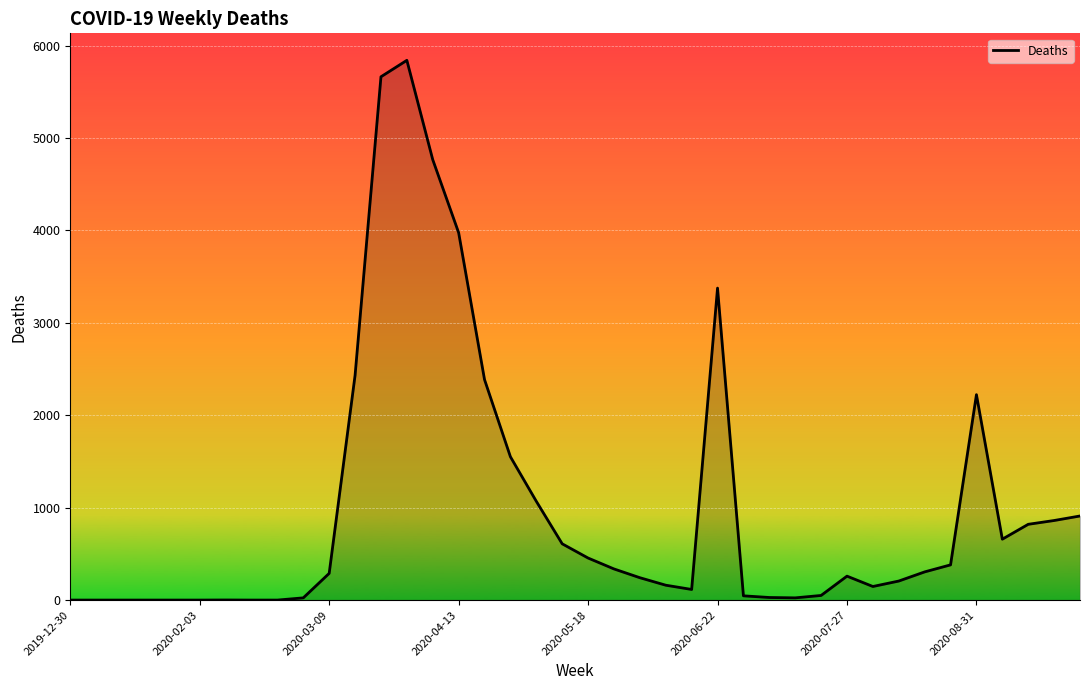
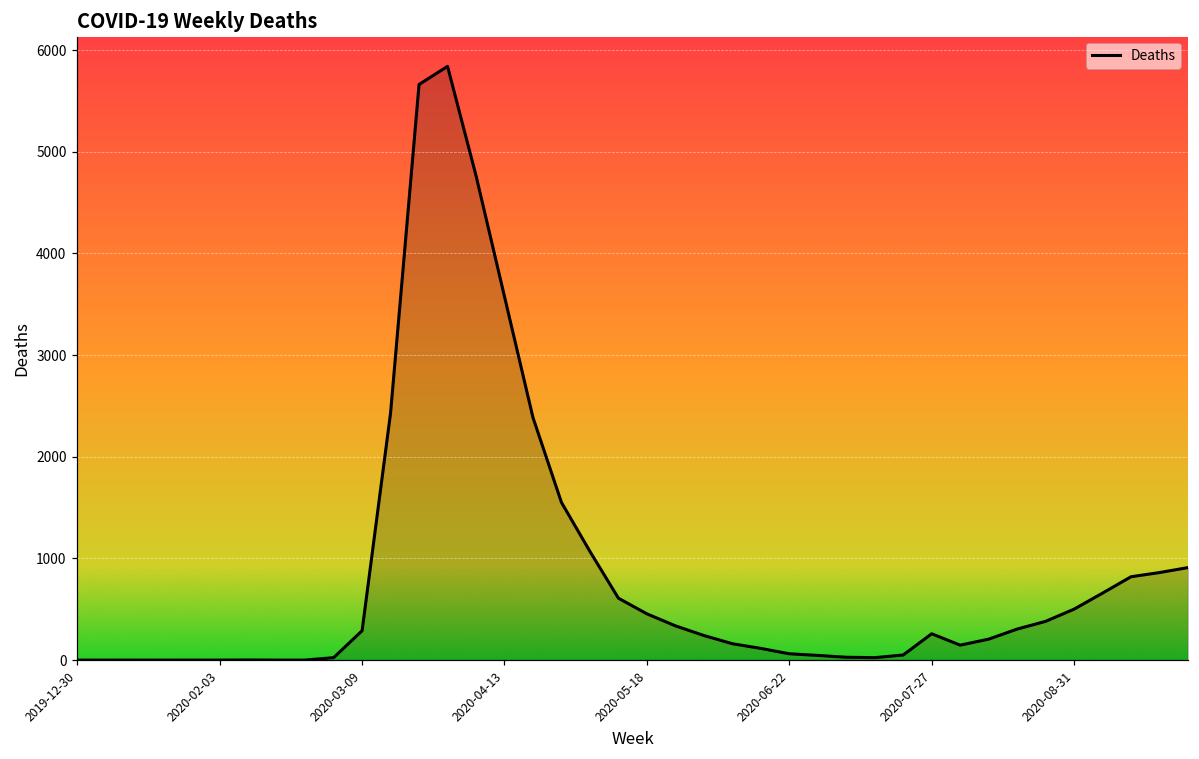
2020-04-13: 4000 -> 3600
2020-06-22: 3400 -> 100
2020-08-31: 2200 -> 500
